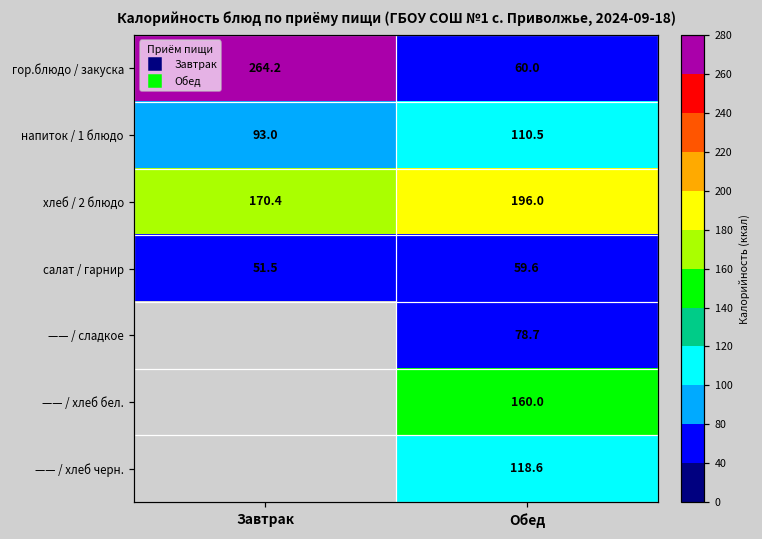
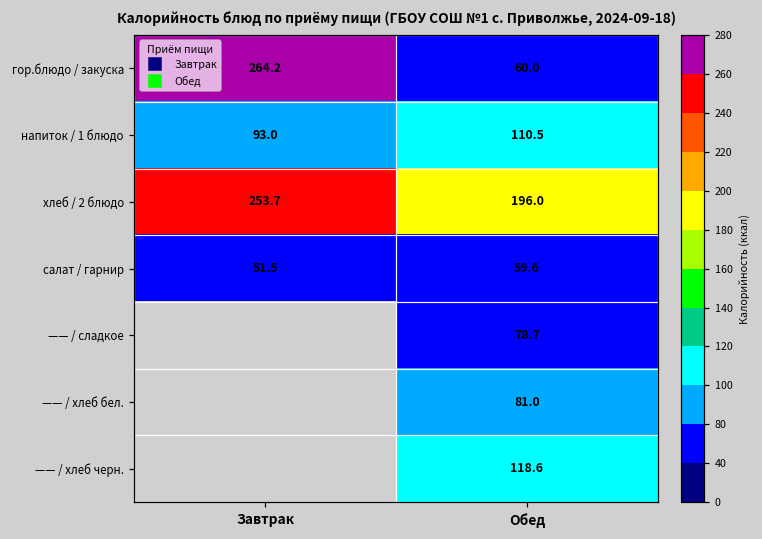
хлеб / 2 блюдо, Завтрак: 170.4 -> 253.7
—— / хлеб бел., Обед: 160.0 -> 81.0
